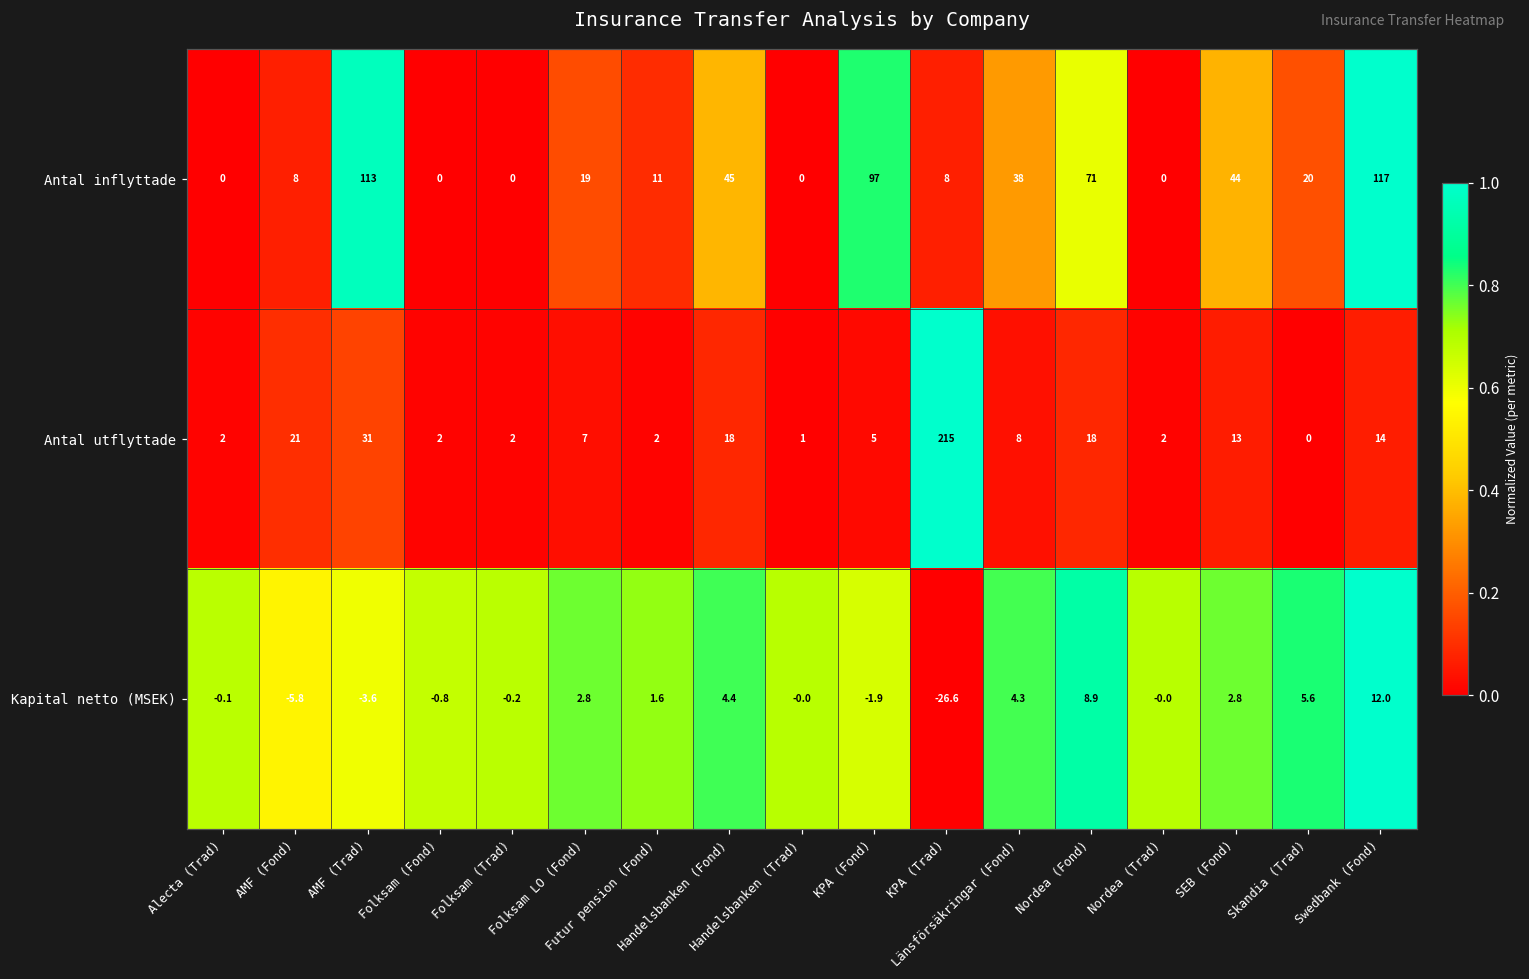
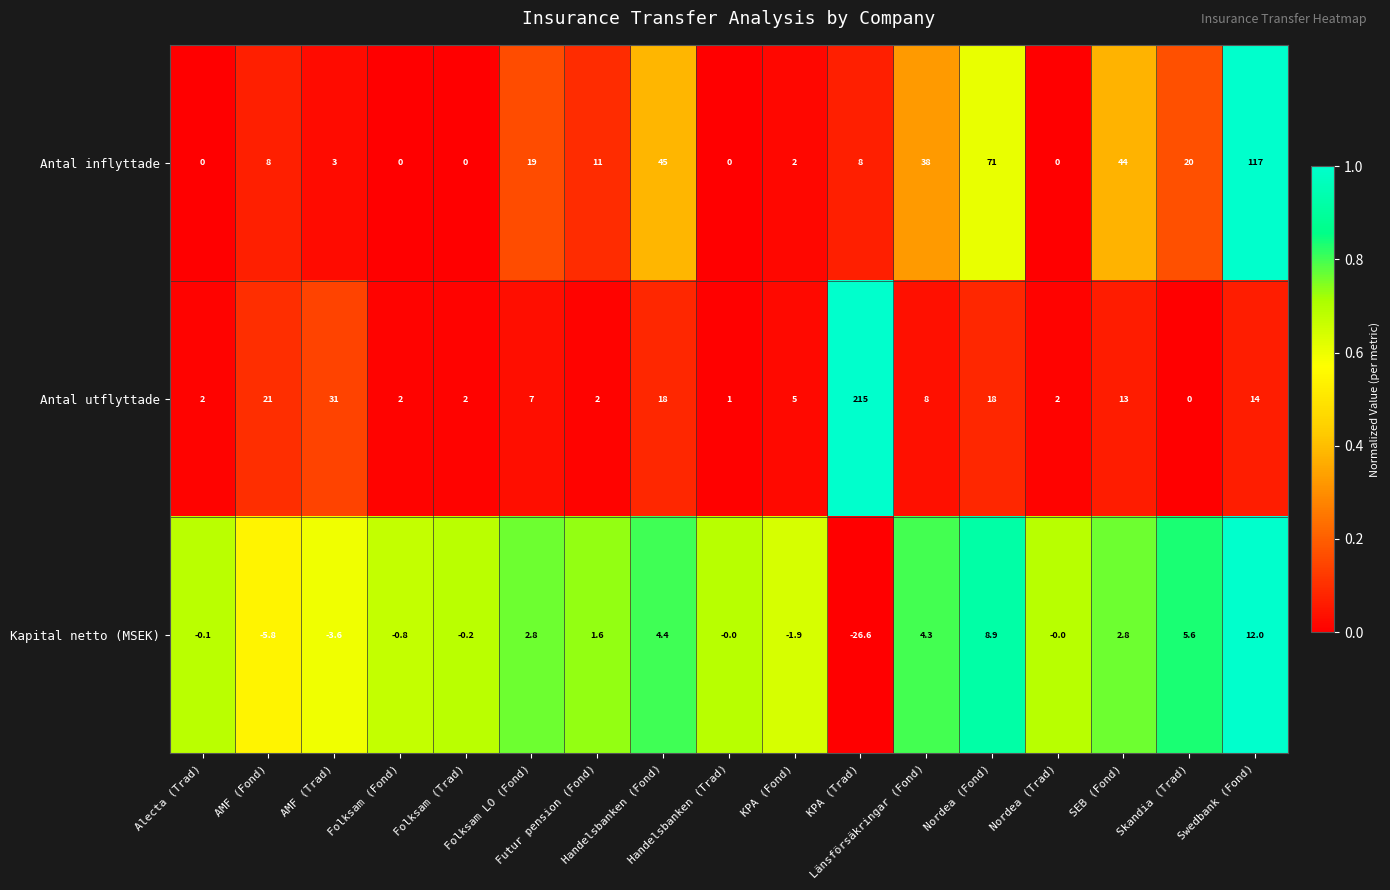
Antal inflyttade, AMF (Trad): 113 -> 3
Antal inflyttade, KPA (Fond): 97 -> 2
